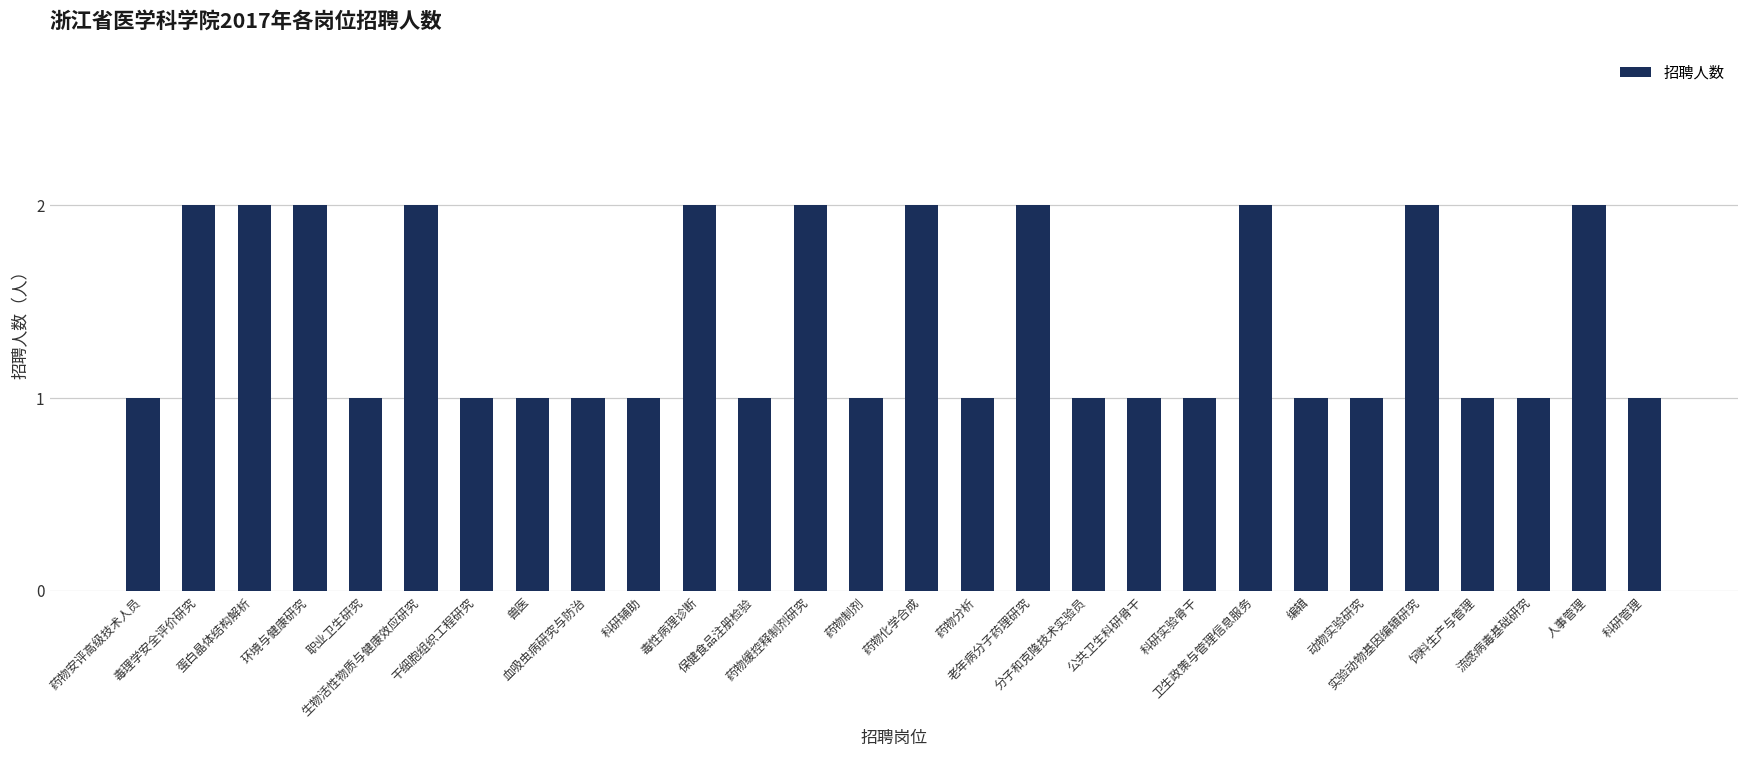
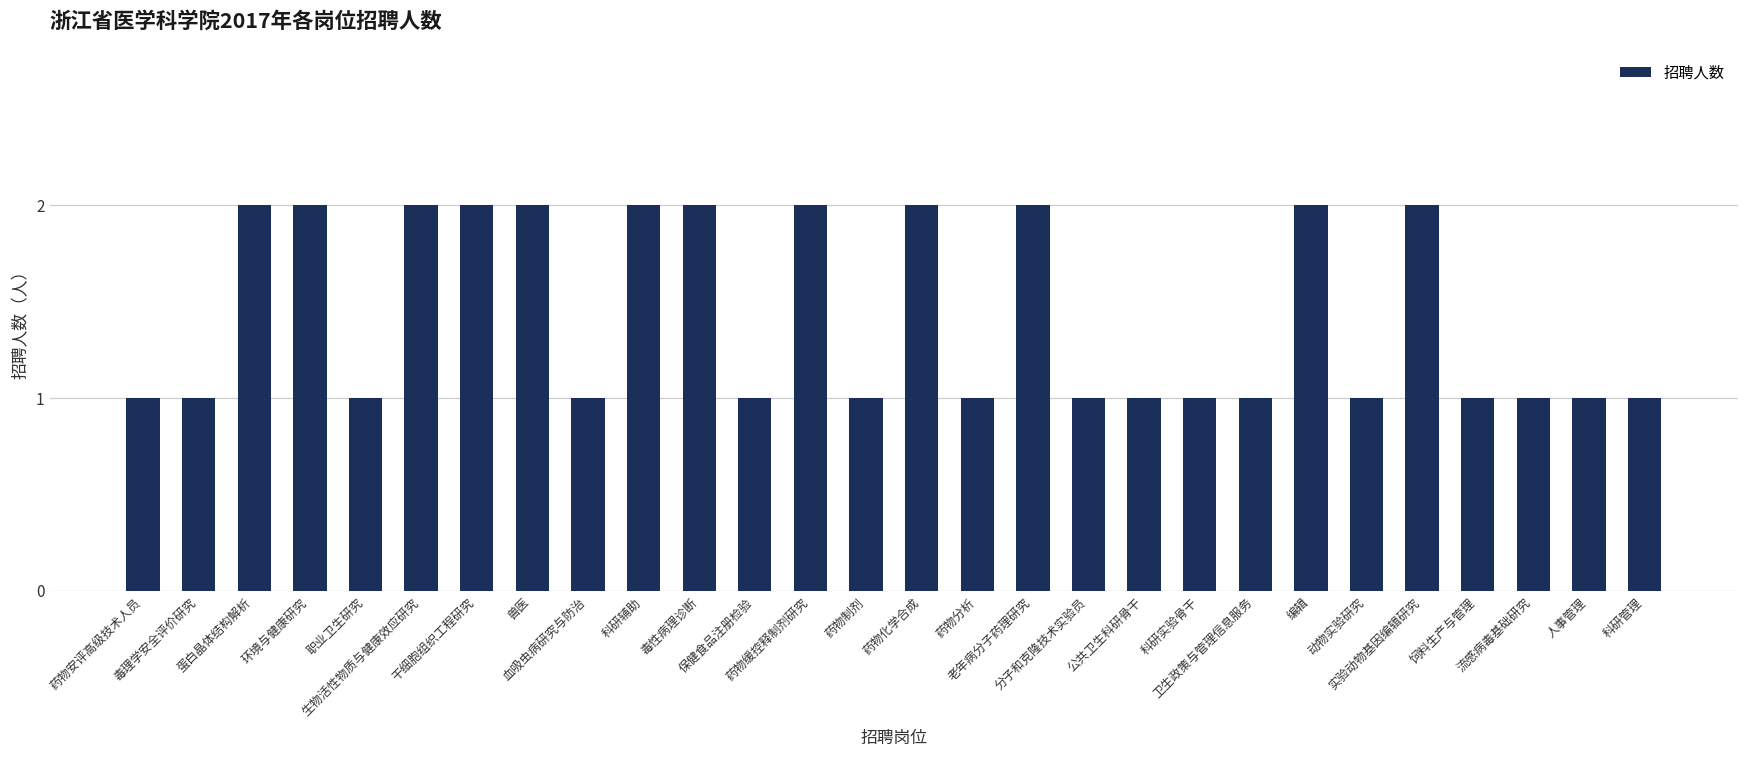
毒理学安全评价研究: 2 -> 1
干细胞组织工程研究: 1 -> 2
兽医: 1 -> 2
科研辅助: 1 -> 2
卫生政策与管理信息服务: 2 -> 1
编辑: 1 -> 2
人事管理: 2 -> 1
